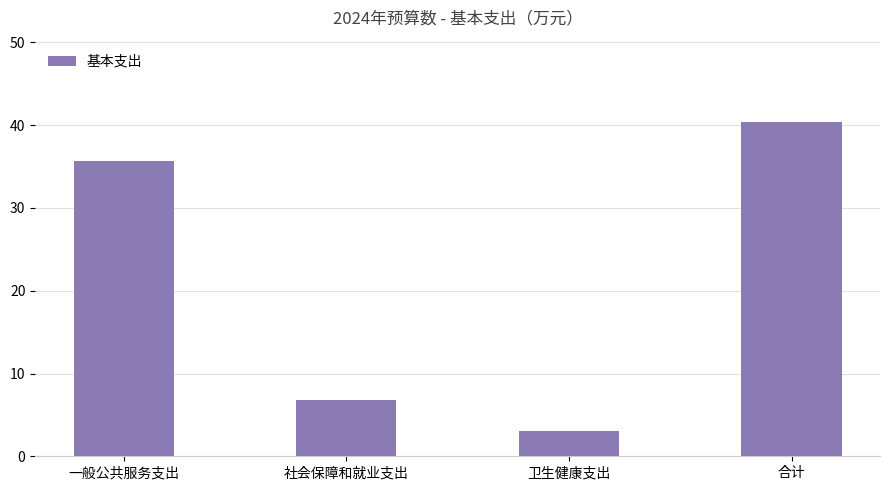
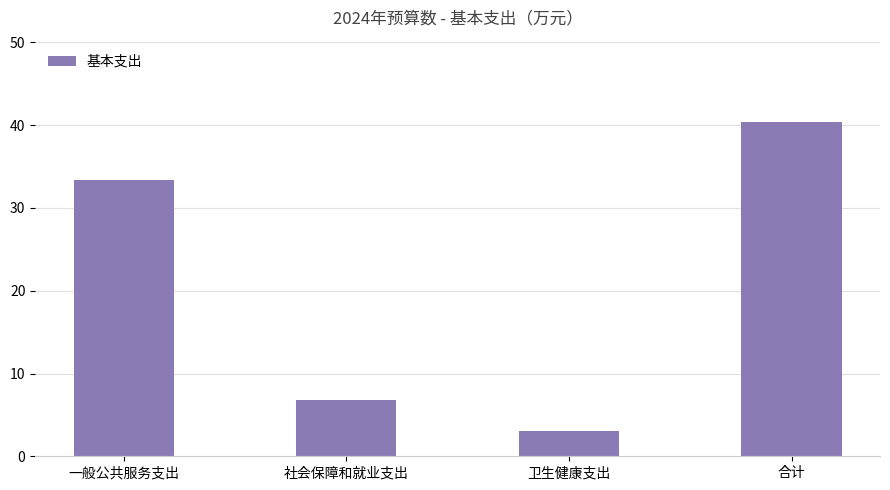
一般公共服务支出: 36 -> 33
